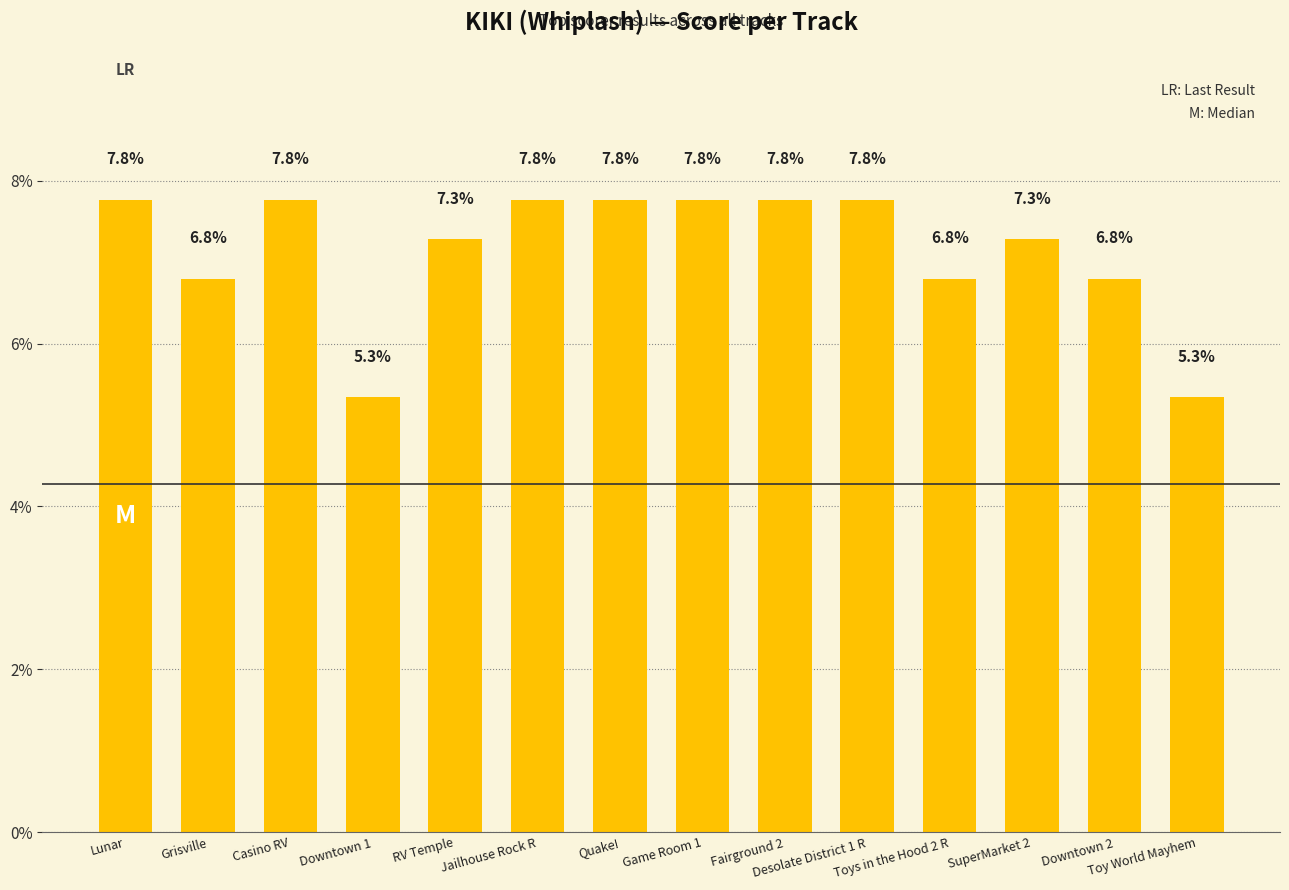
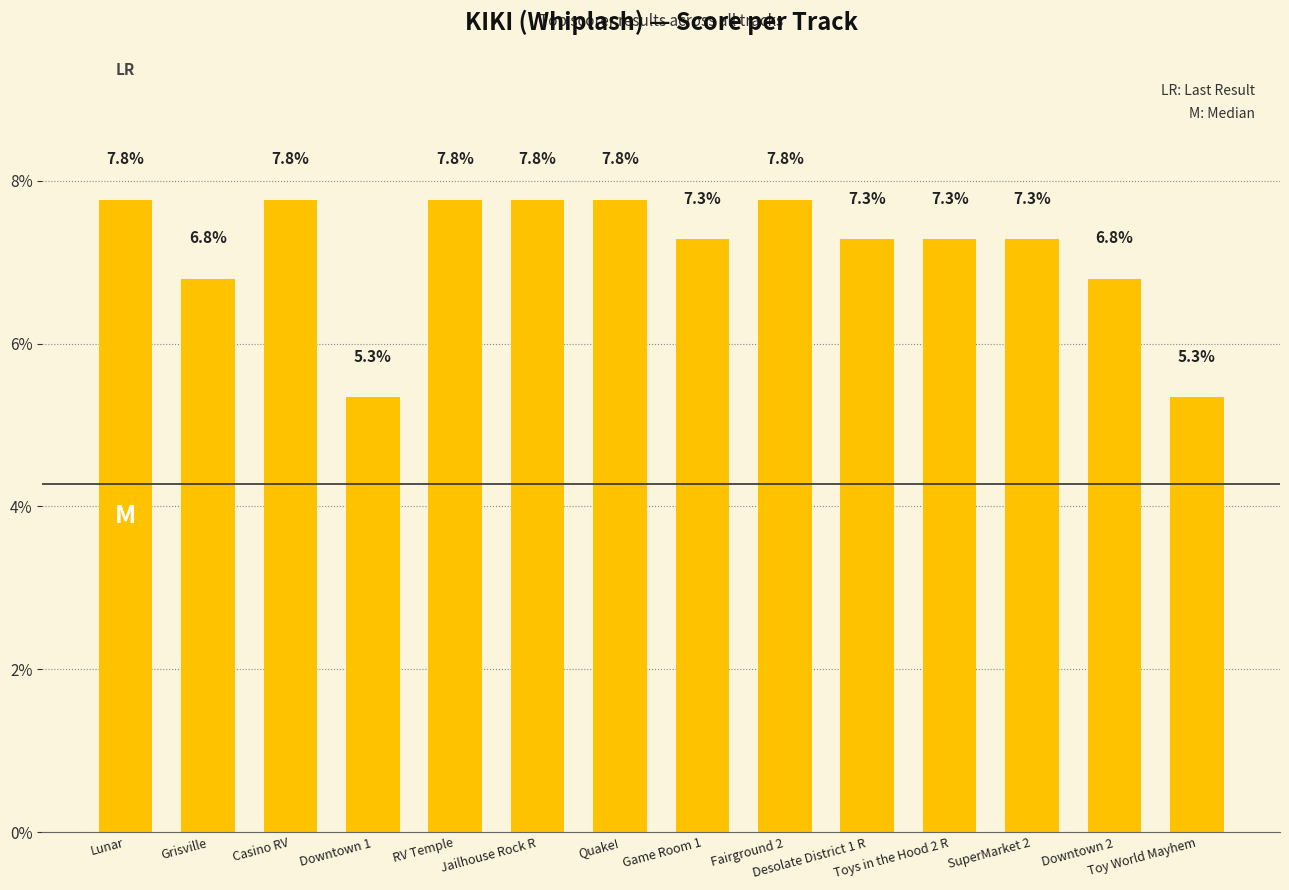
RV Temple: 7.3% -> 7.8%
Game Room 1: 7.8% -> 7.3%
Desolate District 1 R: 7.8% -> 7.3%
Toys in the Hood 2 R: 6.8% -> 7.3%
